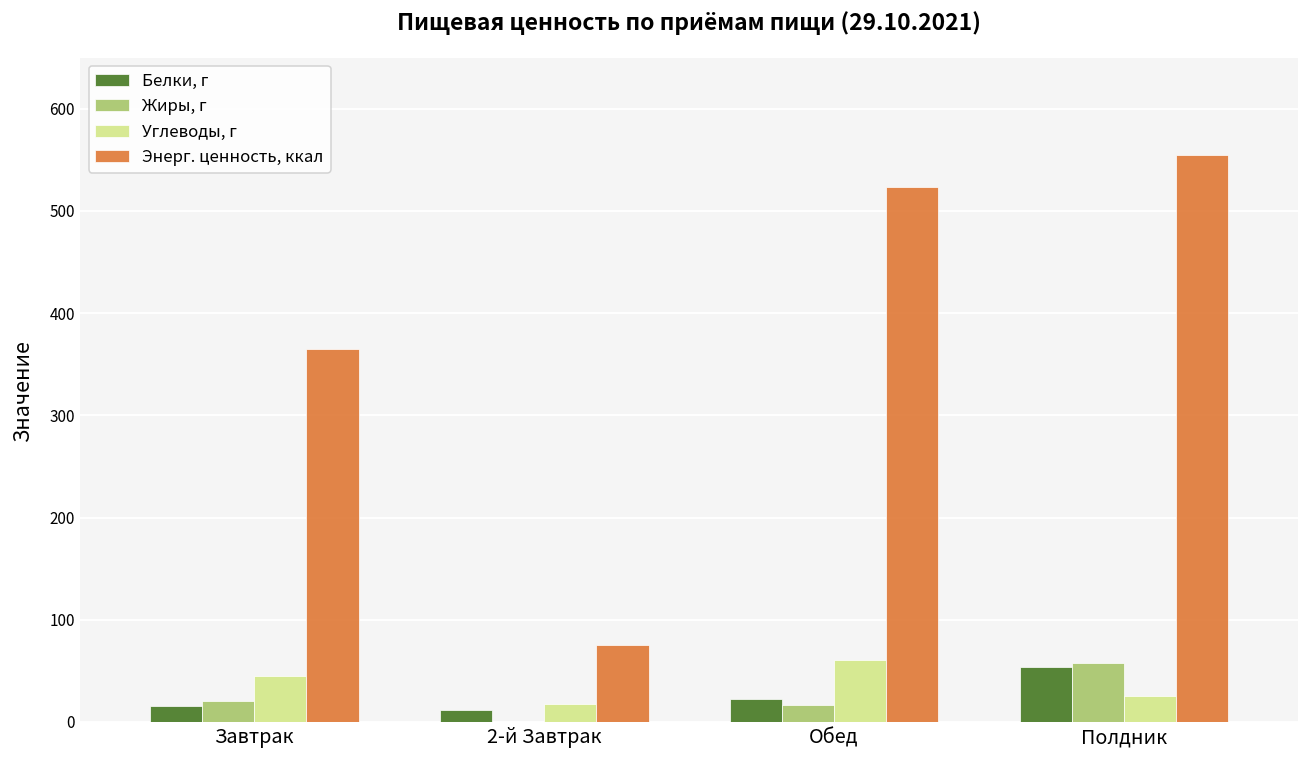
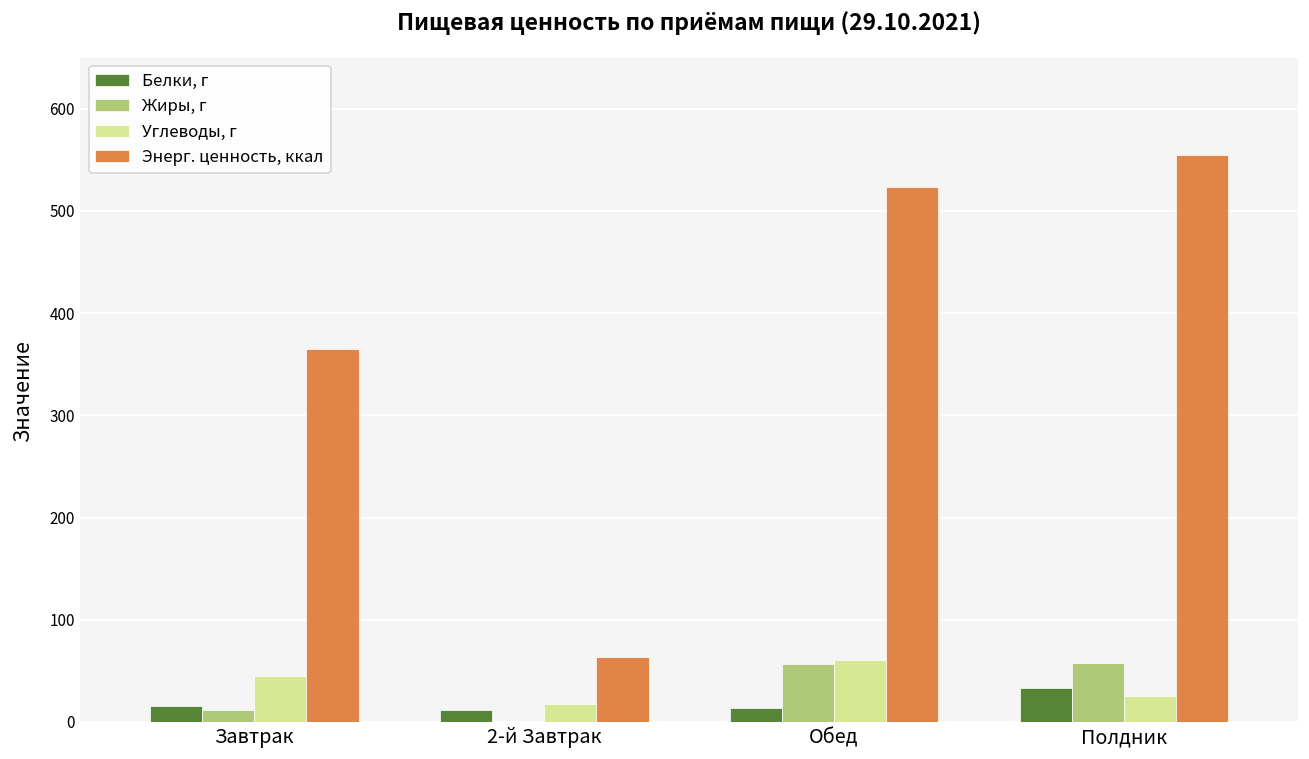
Жиры, г, Завтрак: 20 -> 10
Энерг. ценность, ккал, 2-й Завтрак: 80 -> 60
Белки, г, Обед: 20 -> 10
Жиры, г, Обед: 20 -> 60
Белки, г, Полдник: 50 -> 30
